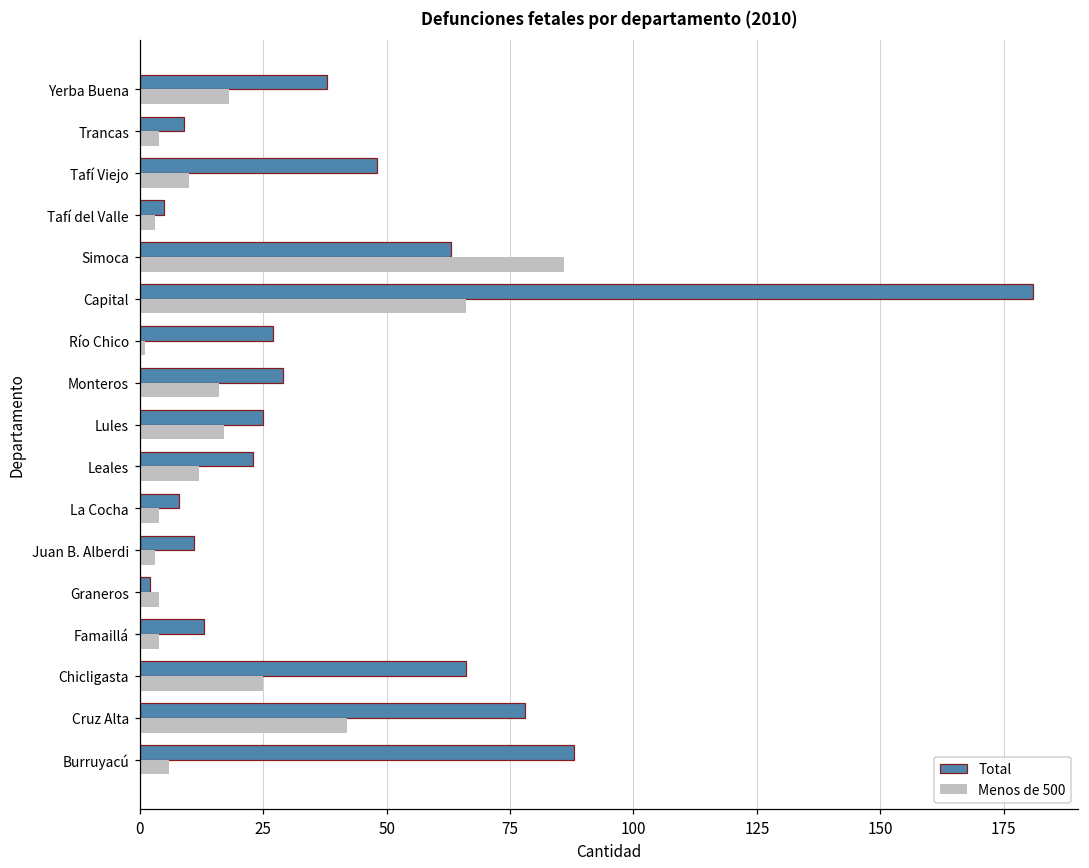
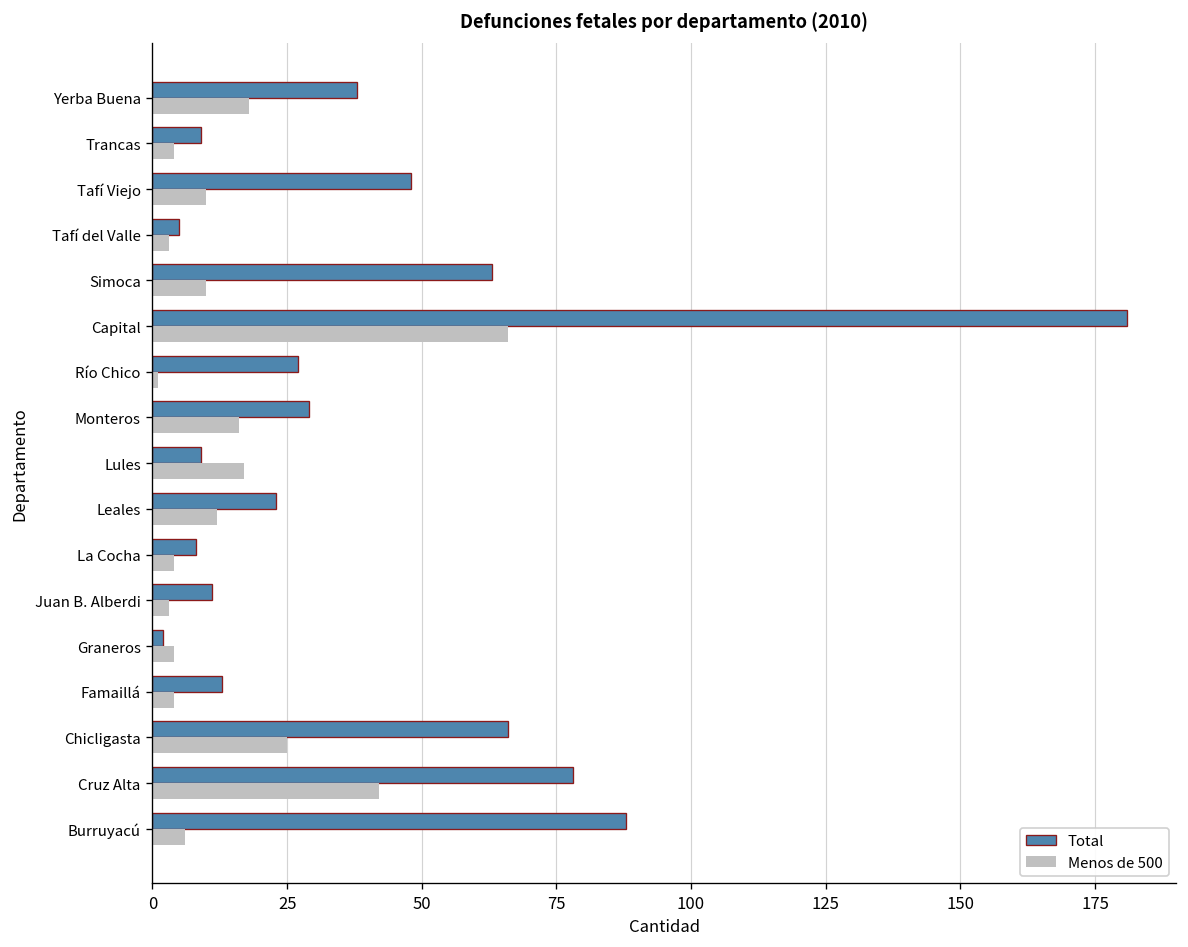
Menos de 500, Simoca: 86 -> 10
Total, Lules: 25 -> 9
